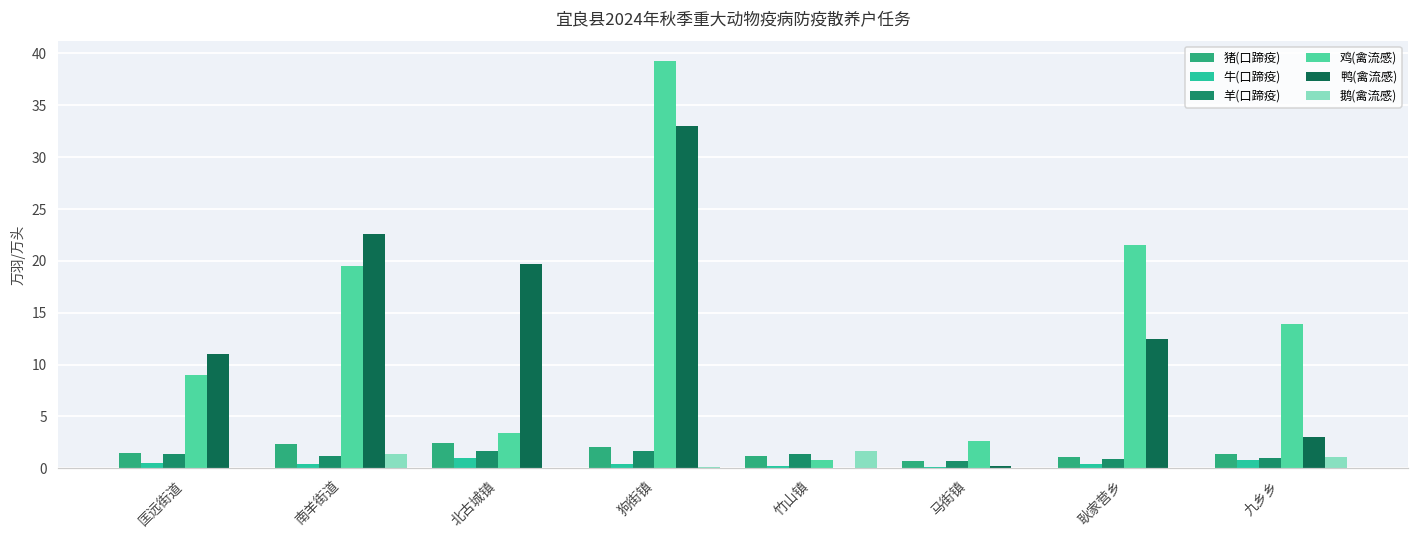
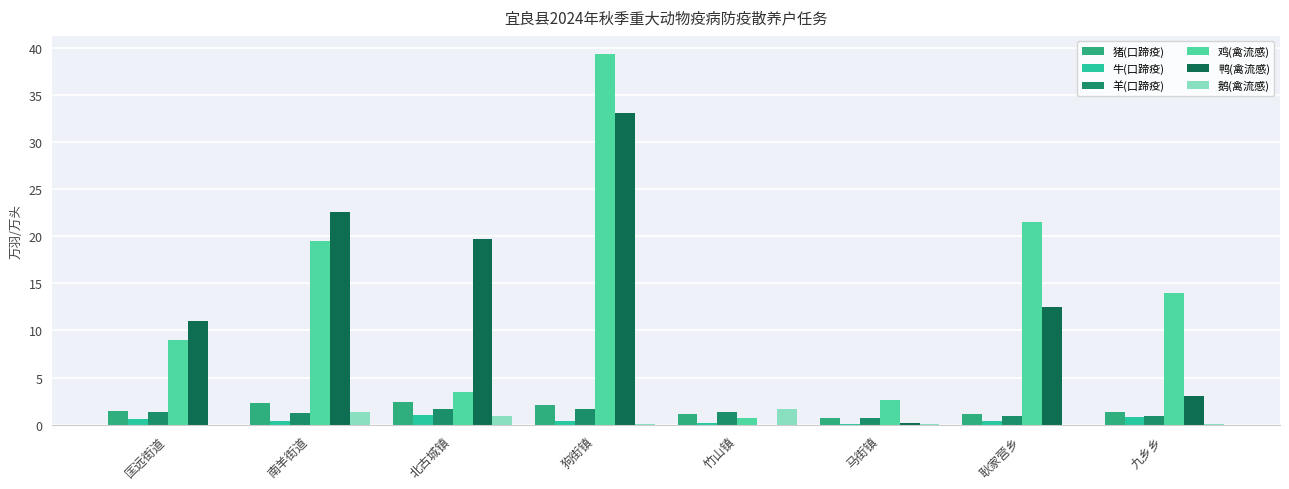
鹅(禽流感), 北古城镇: 0 -> 1
鹅(禽流感), 九乡乡: 1 -> 0
